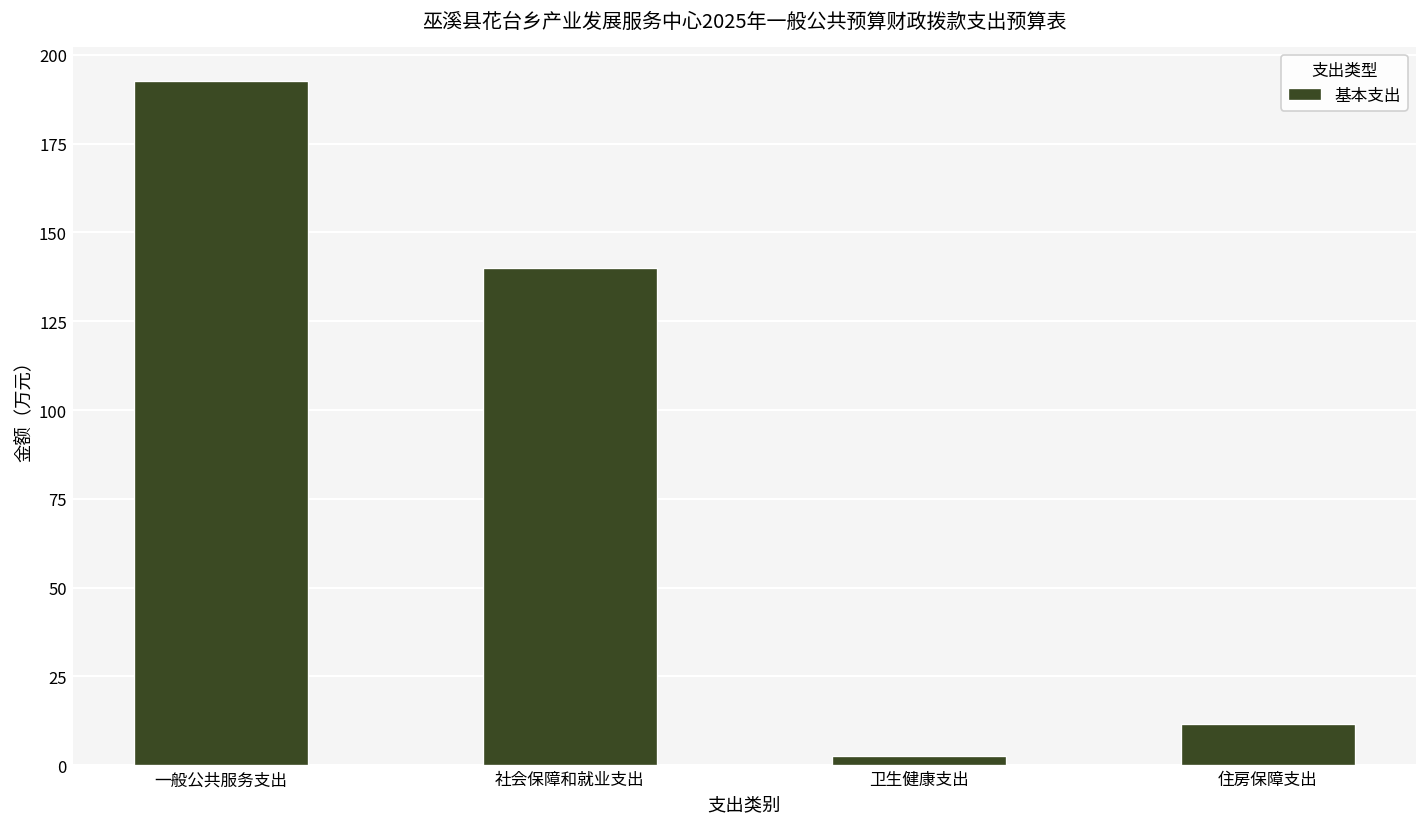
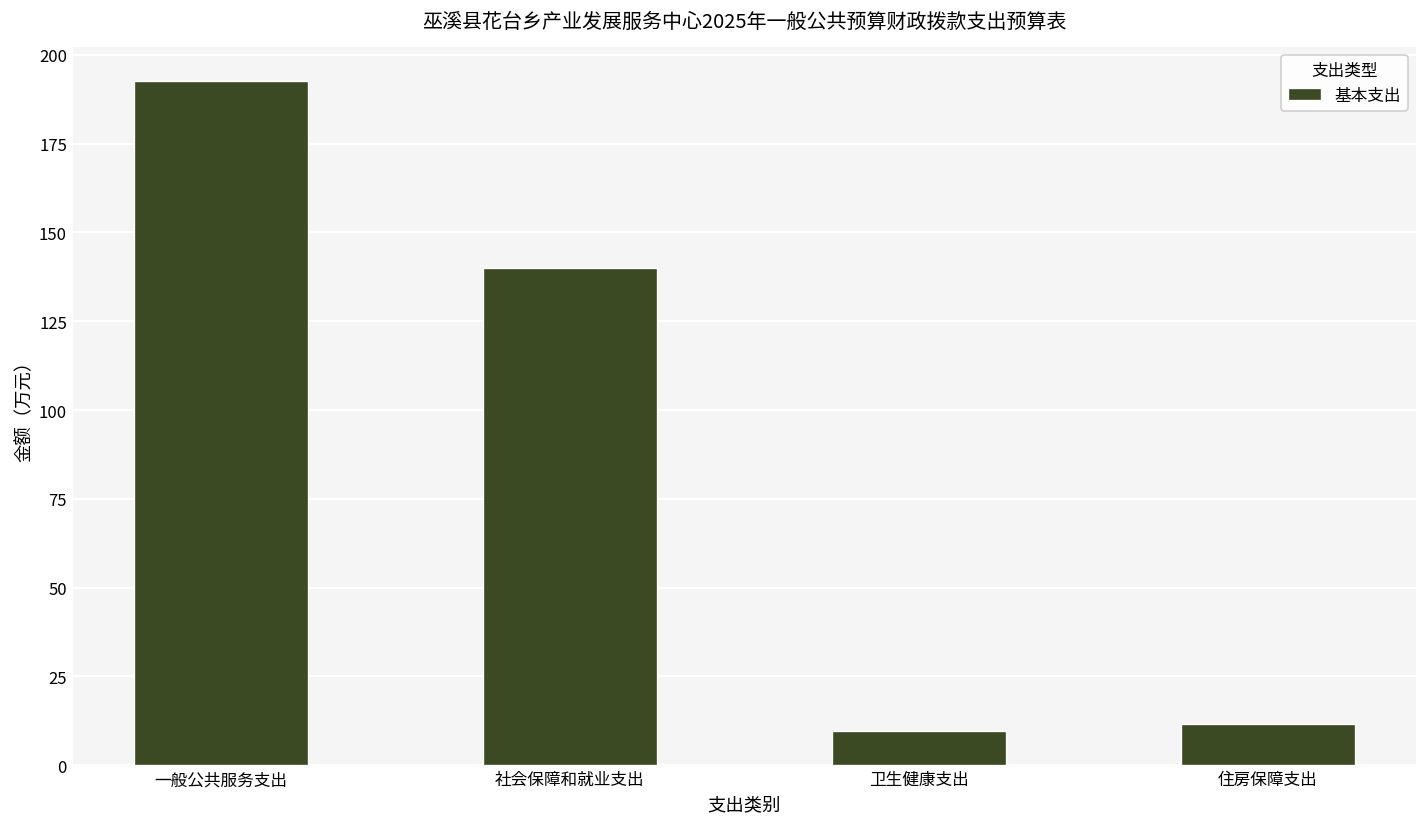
卫生健康支出: 3 -> 10
